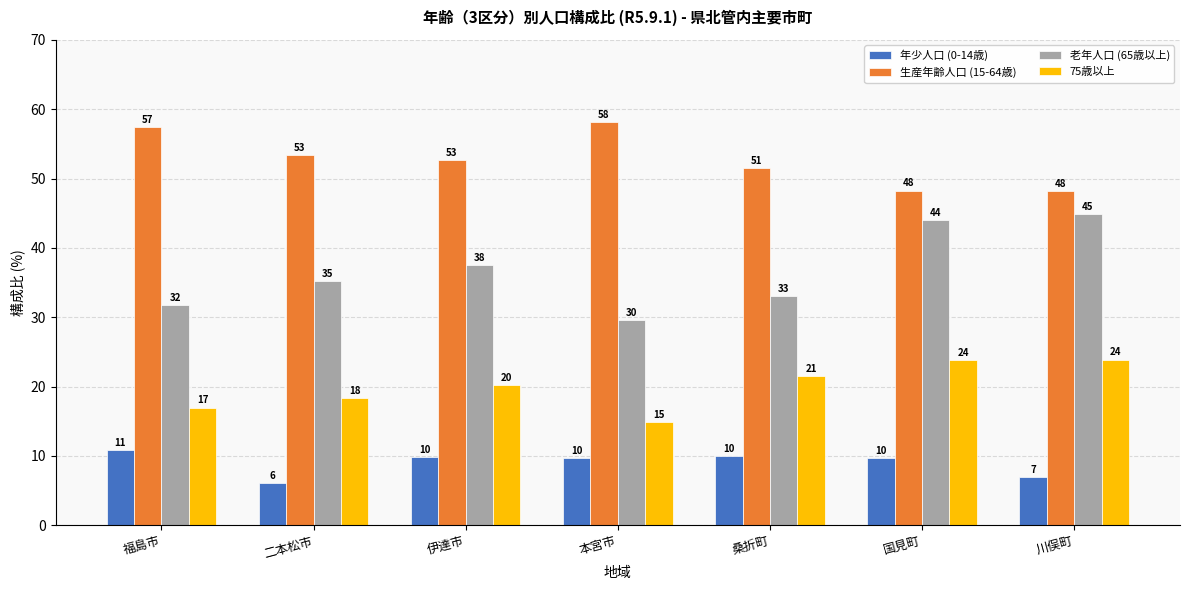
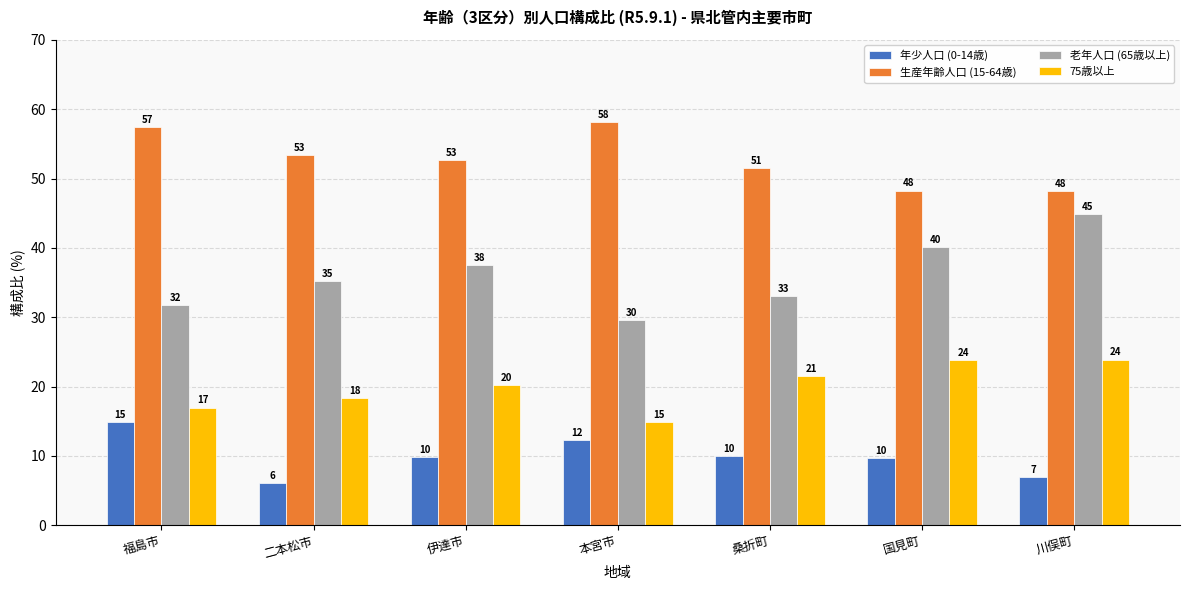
年少人口 (0-14歳), 福島市: 11 -> 15
年少人口 (0-14歳), 本宮市: 10 -> 12
老年人口 (65歳以上), 国見町: 44 -> 40
